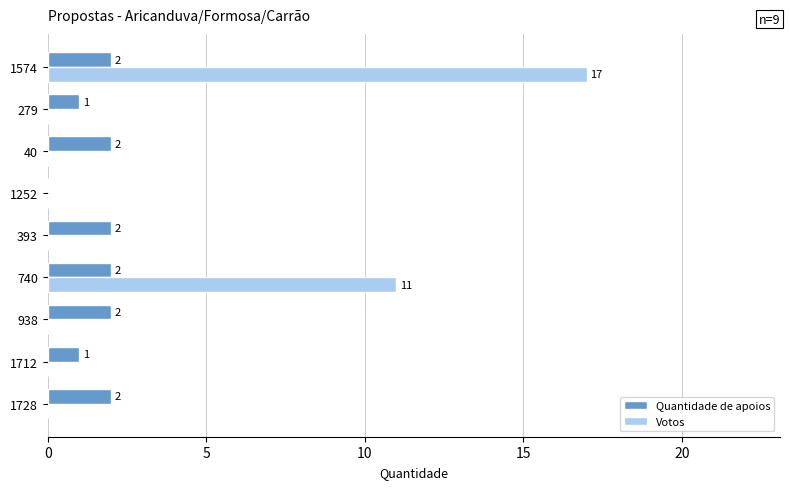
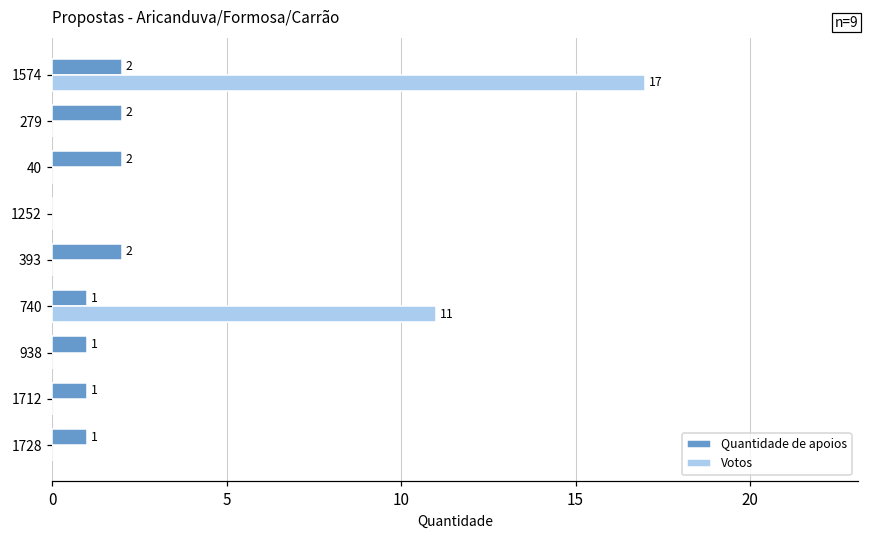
Quantidade de apoios, 279: 1 -> 2
Quantidade de apoios, 740: 2 -> 1
Quantidade de apoios, 938: 2 -> 1
Quantidade de apoios, 1728: 2 -> 1
